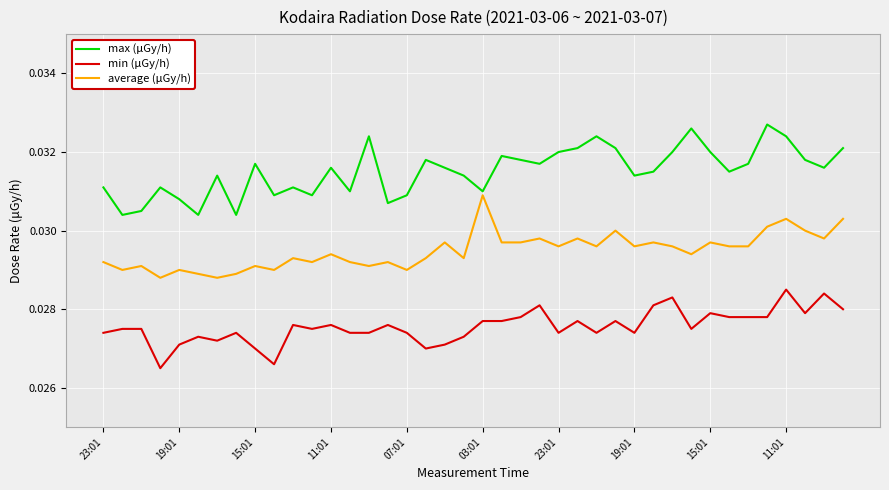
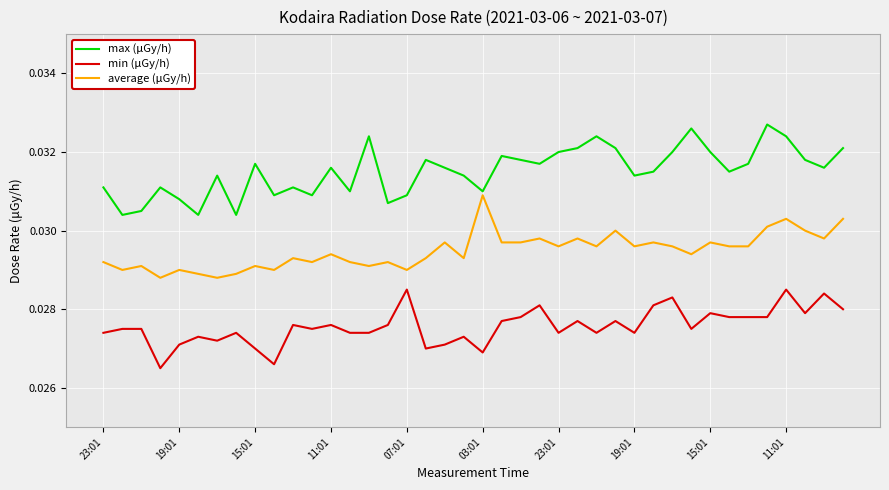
min (μGy/h), 07:01: 0.0274 -> 0.0285
min (μGy/h), 03:01: 0.0277 -> 0.0269
